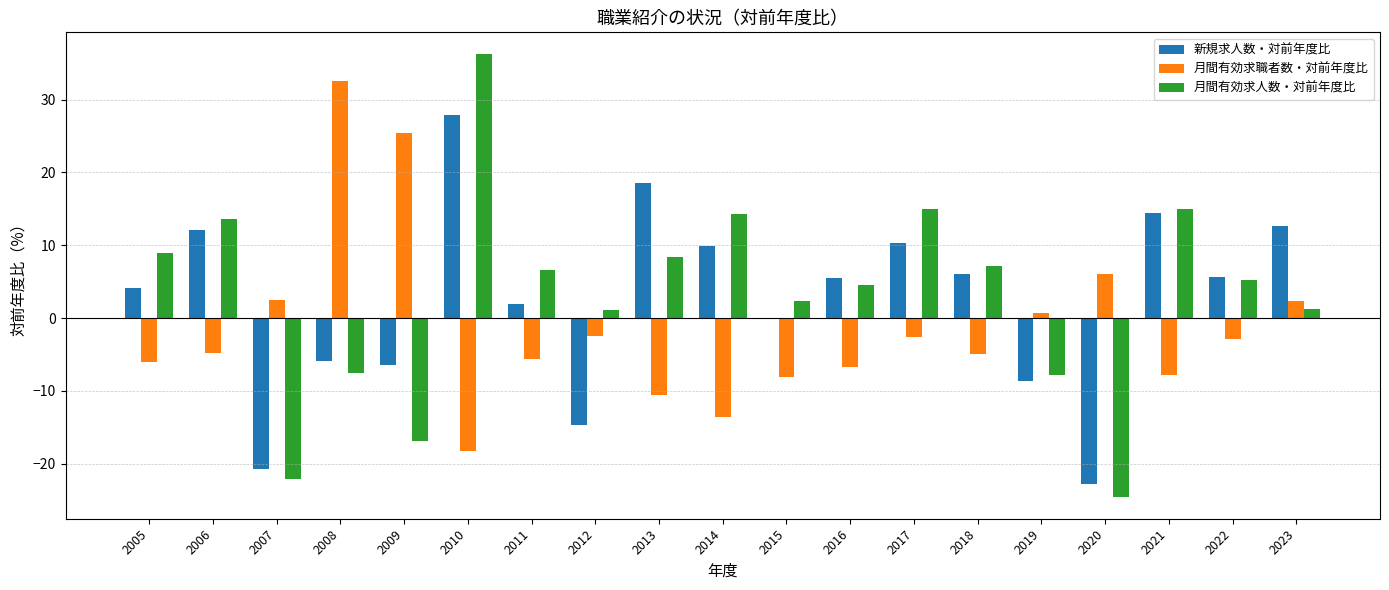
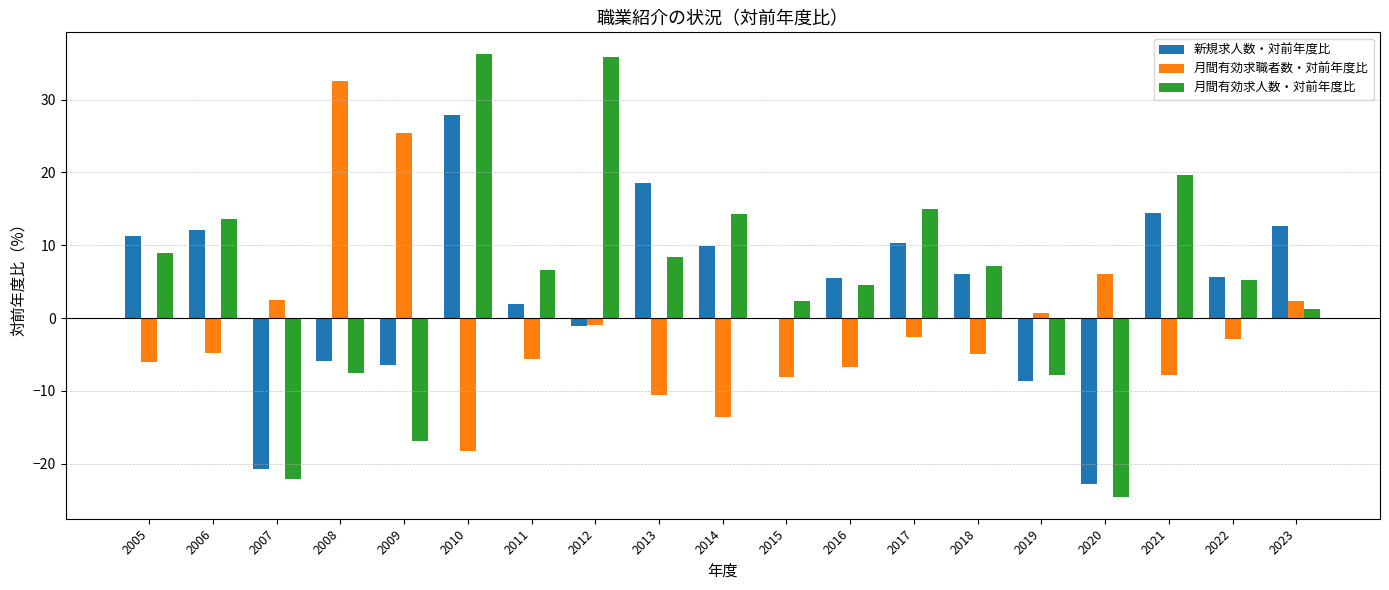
新規求人数・対前年度比, 2005: 4 -> 11
新規求人数・対前年度比, 2012: -15 -> -1
月間有効求職者数・対前年度比, 2012: -2 -> -1
月間有効求人数・対前年度比, 2012: 1 -> 36
月間有効求人数・対前年度比, 2021: 15 -> 20
